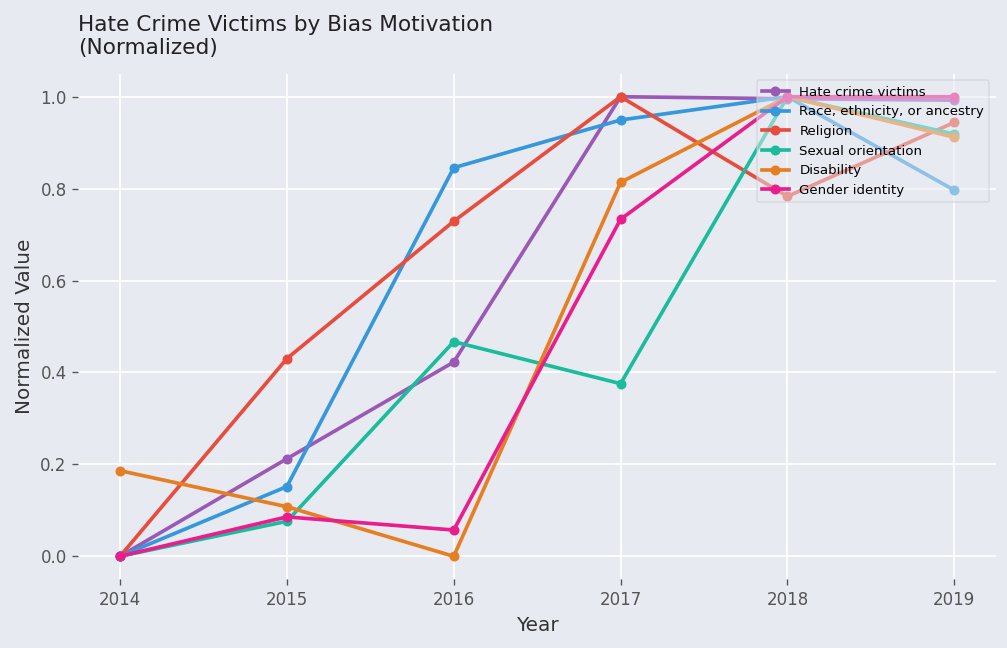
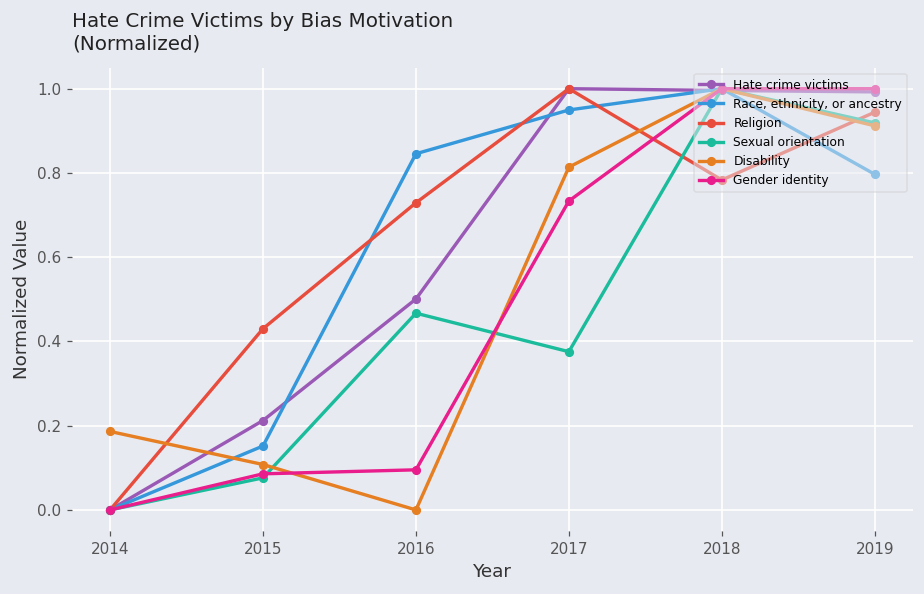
Hate crime victims, 2016: 0.42 -> 0.50
Gender identity, 2016: 0.06 -> 0.10
